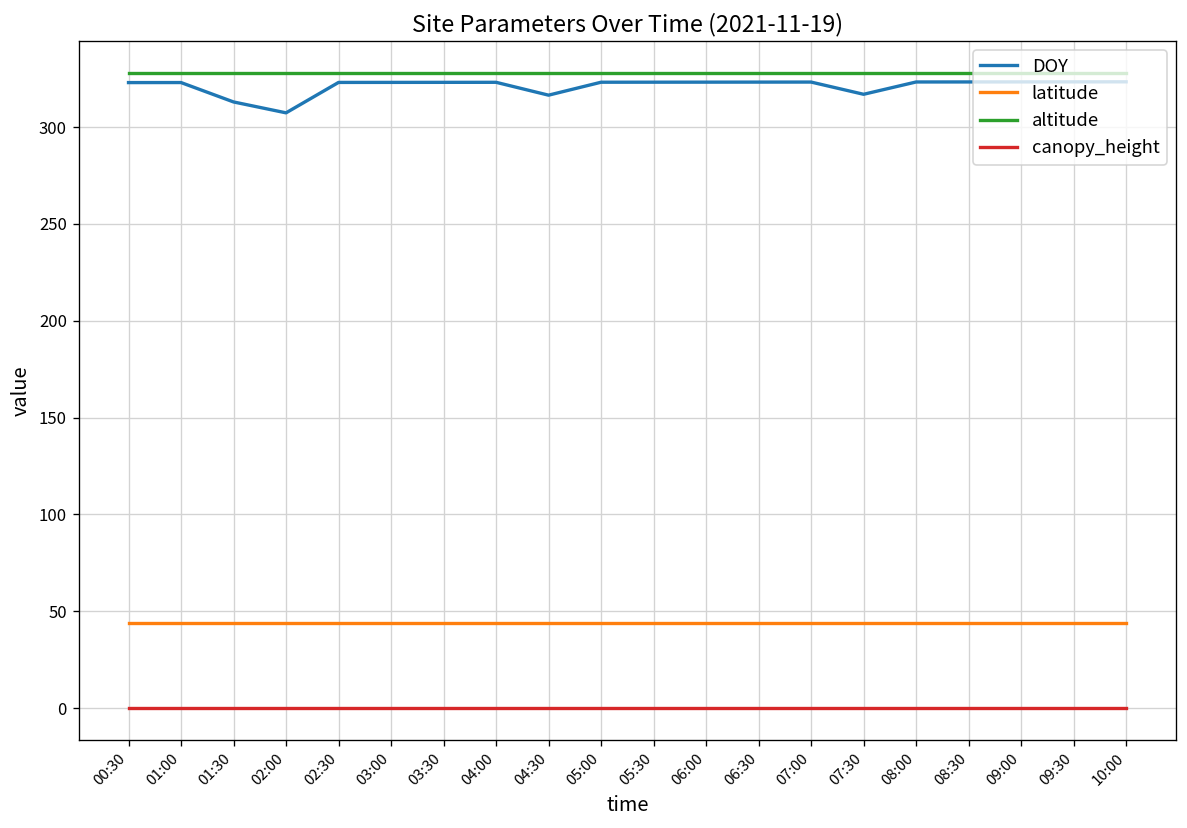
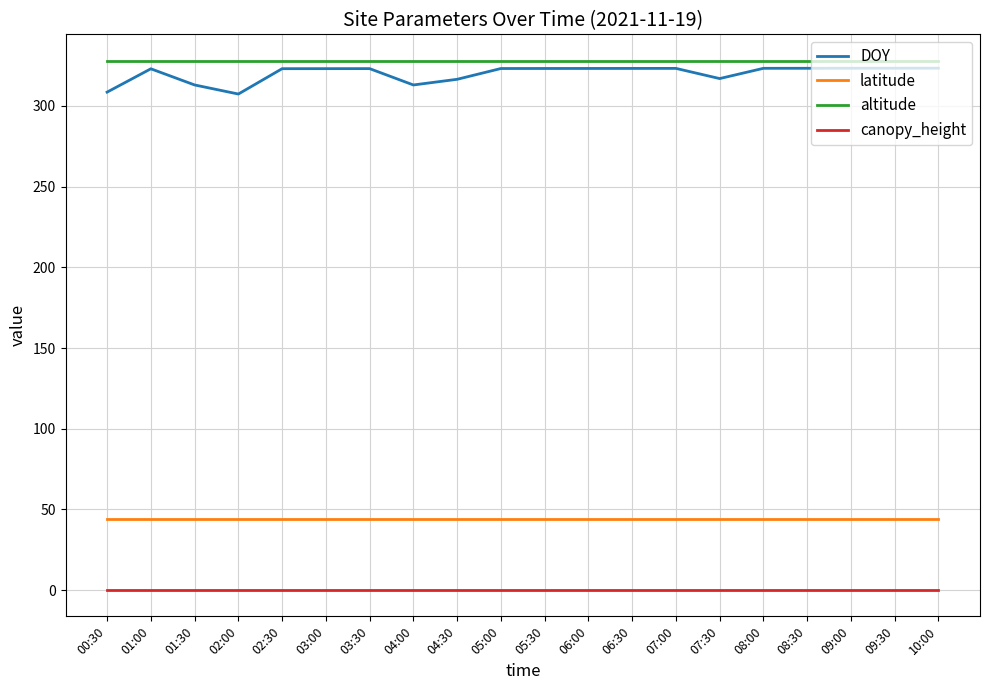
DOY, 00:30: 323 -> 309
DOY, 04:00: 323 -> 313
